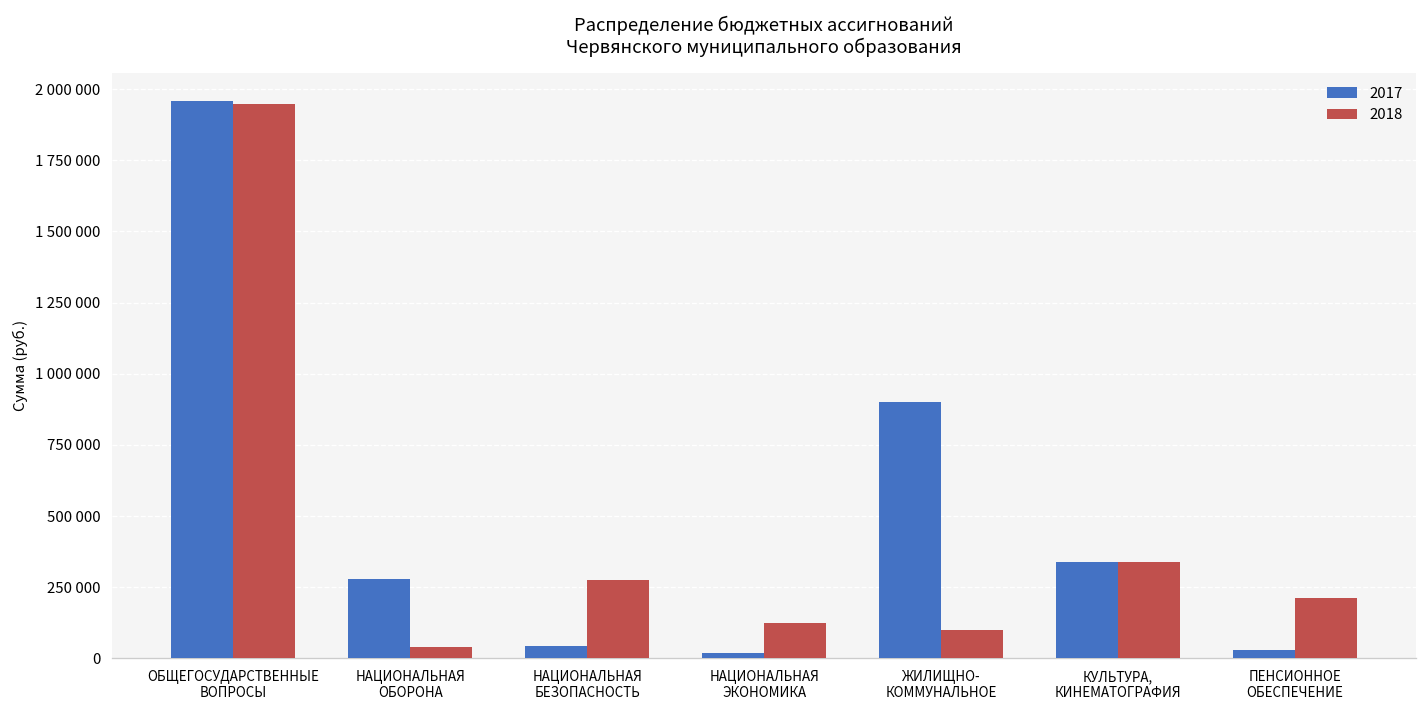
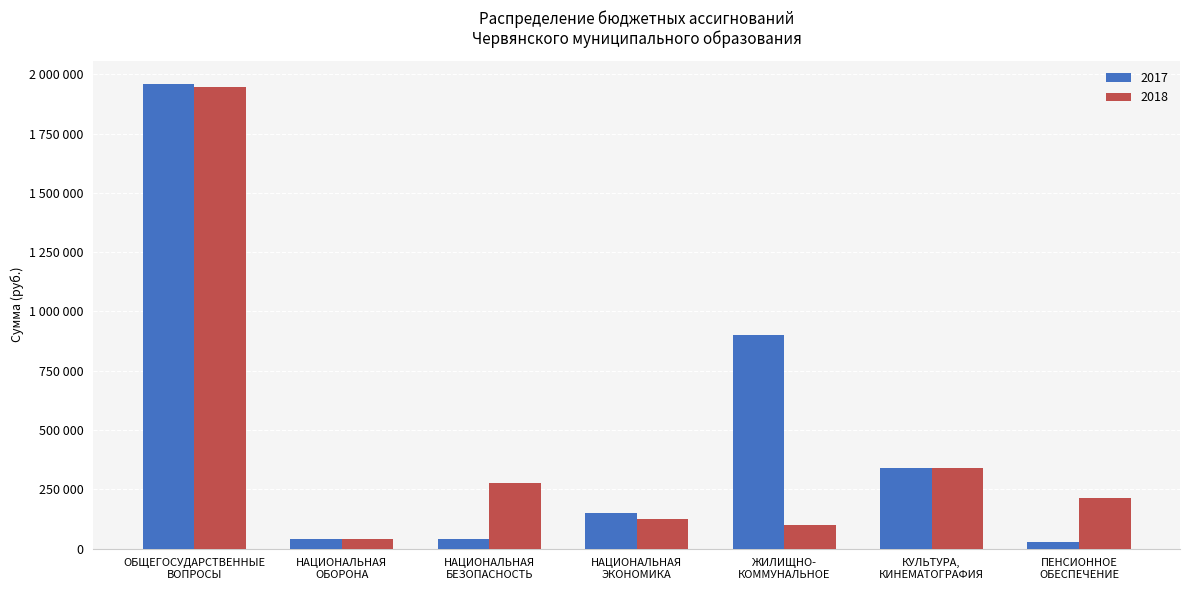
2017, НАЦИОНАЛЬНАЯ ОБОРОНА: 280000 -> 40000
2017, НАЦИОНАЛЬНАЯ ЭКОНОМИКА: 20000 -> 150000
